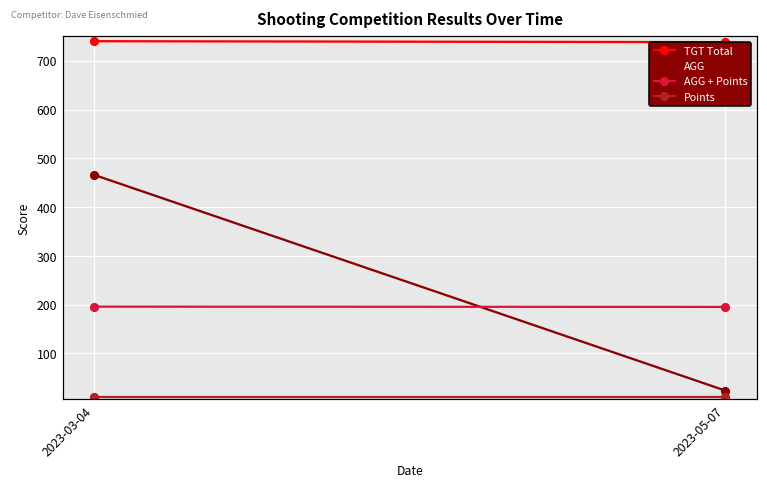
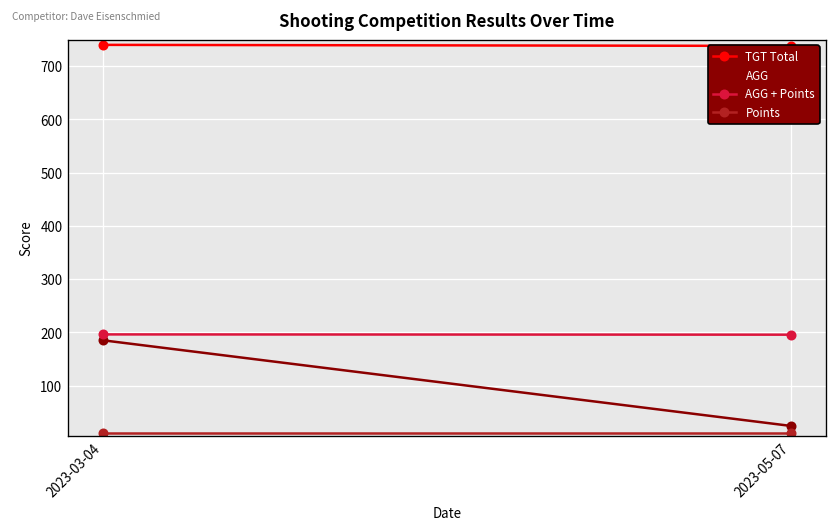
AGG, 2023-03-04: 470 -> 190
